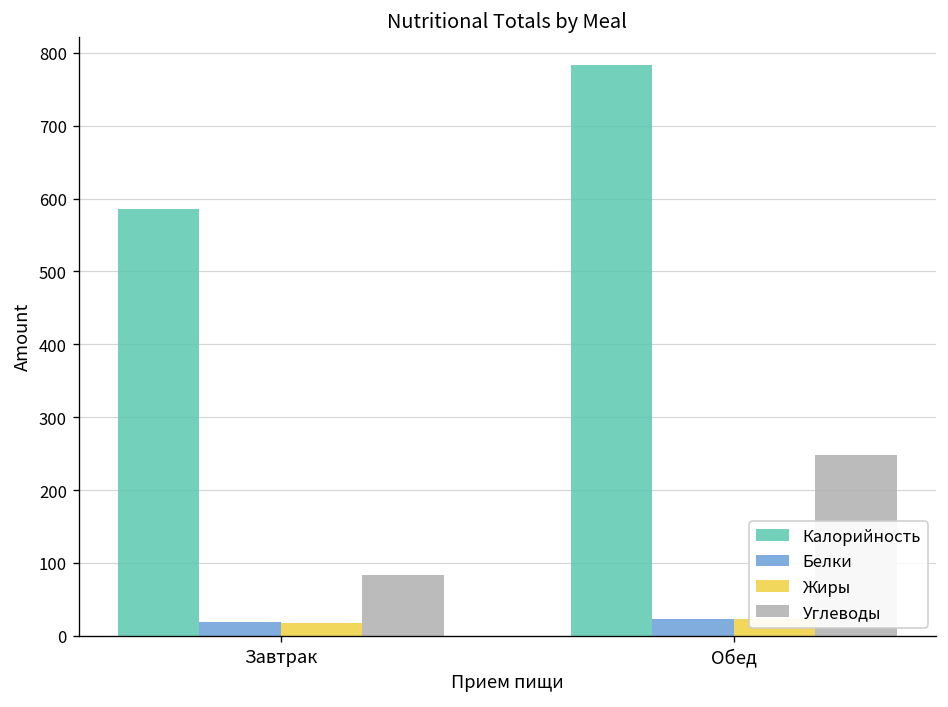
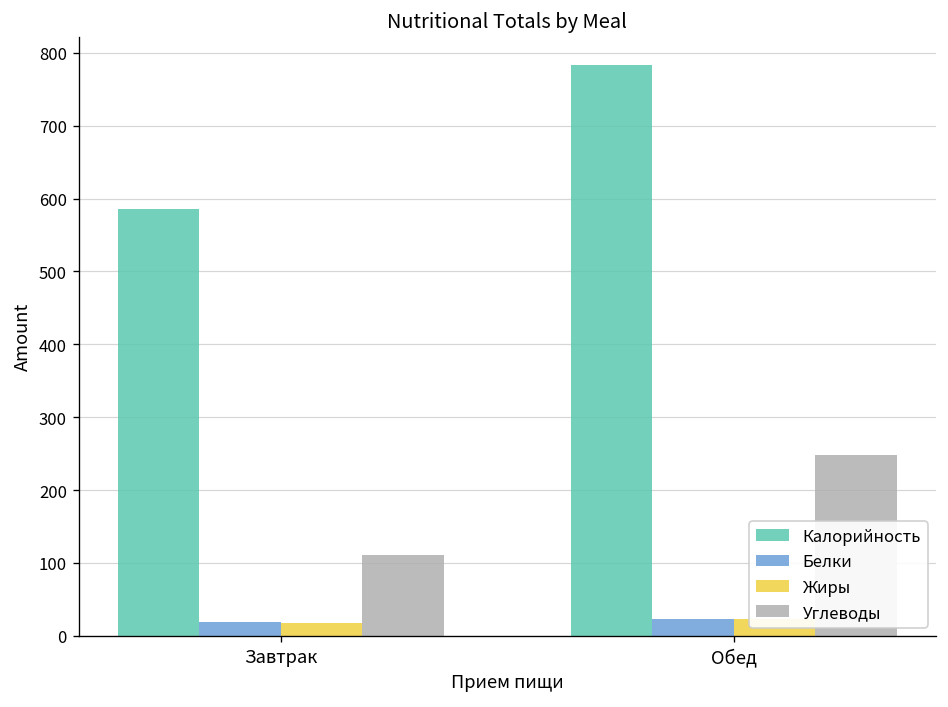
Углеводы, Завтрак: 80 -> 110
